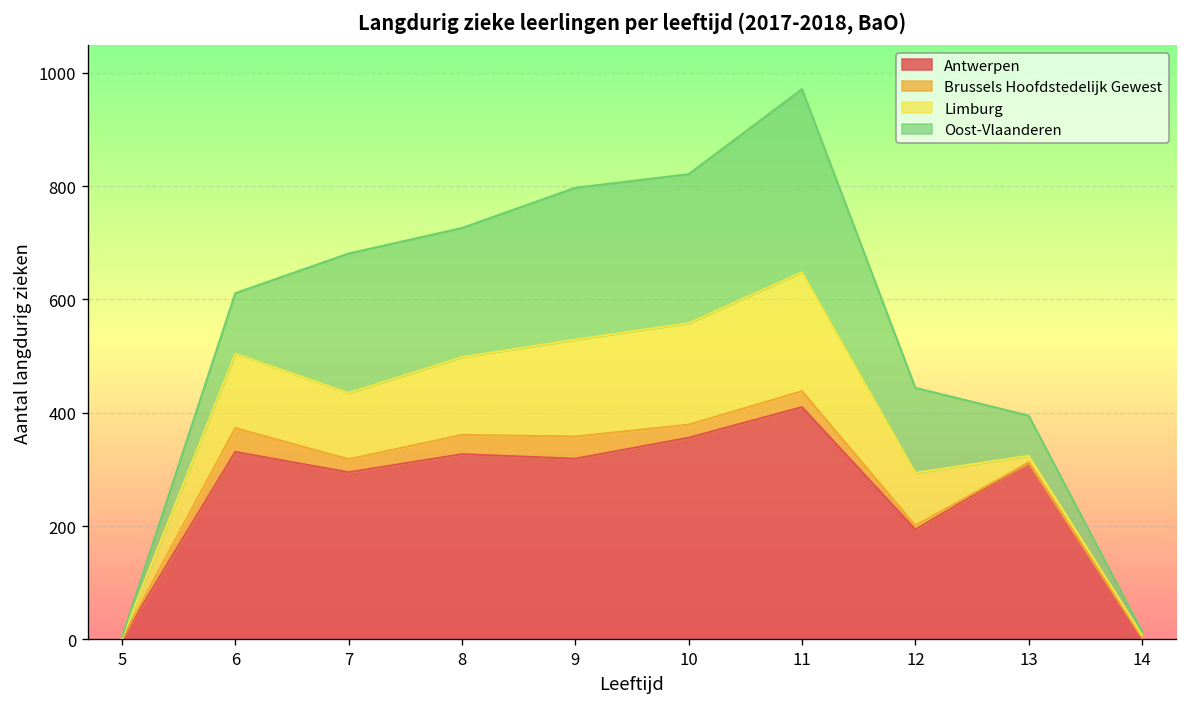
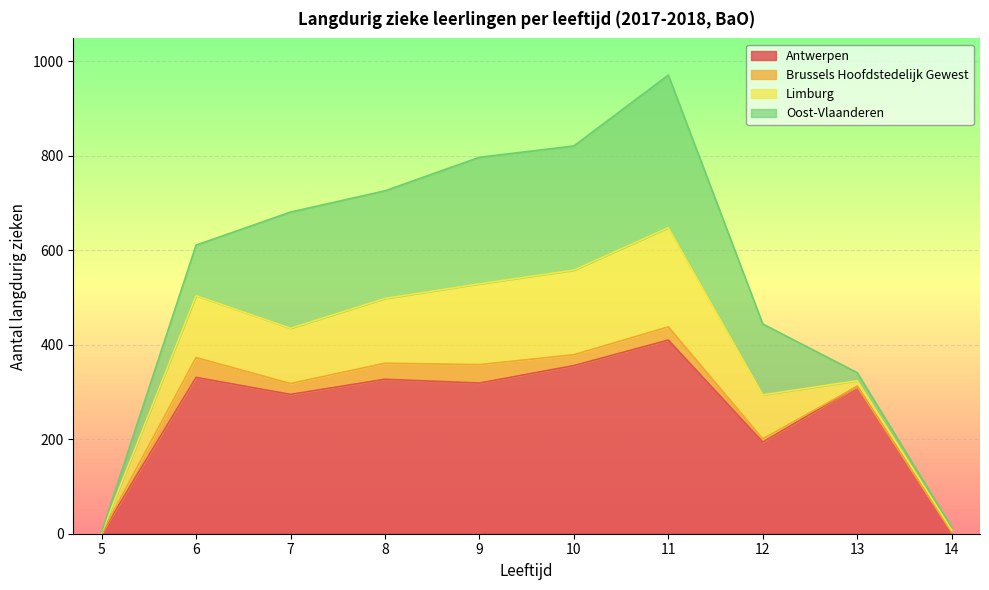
Oost-Vlaanderen, 13: 70 -> 20
